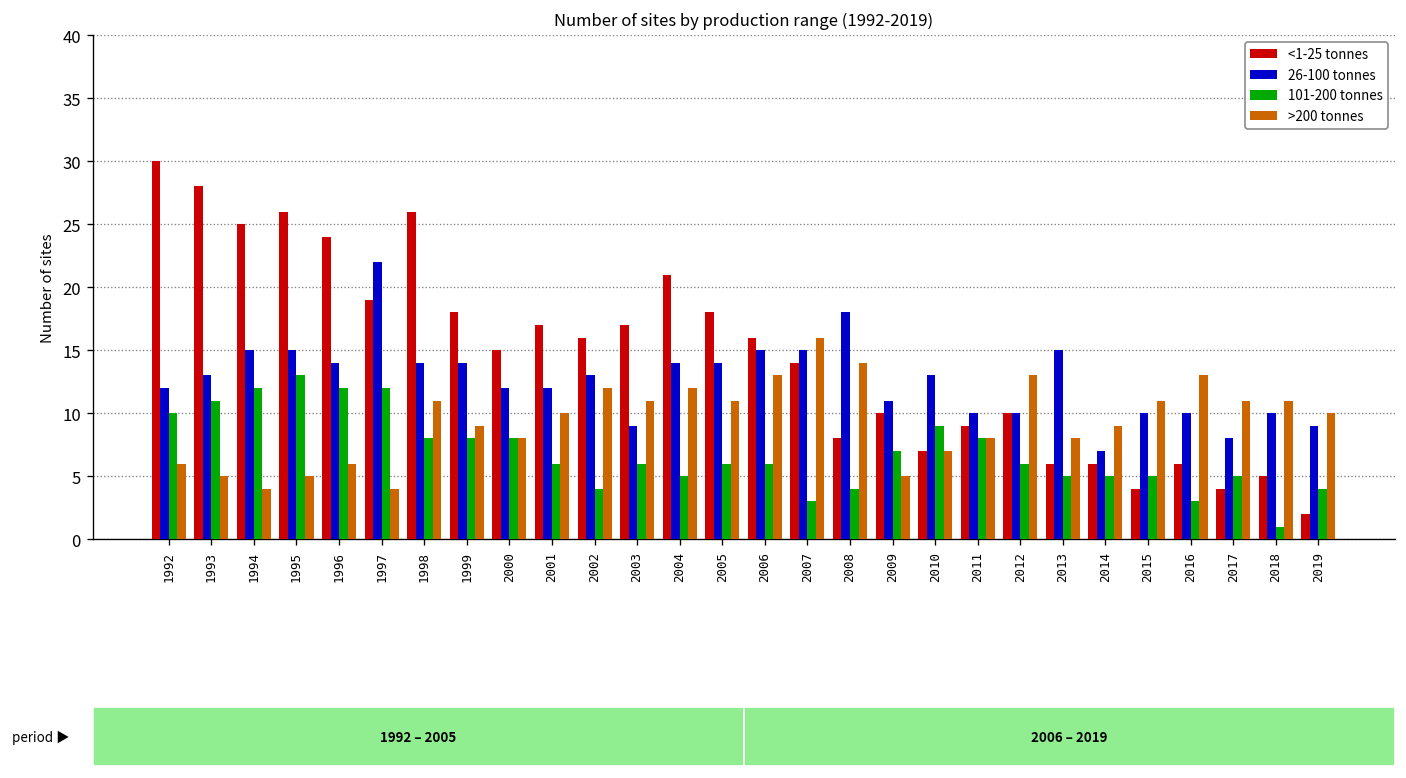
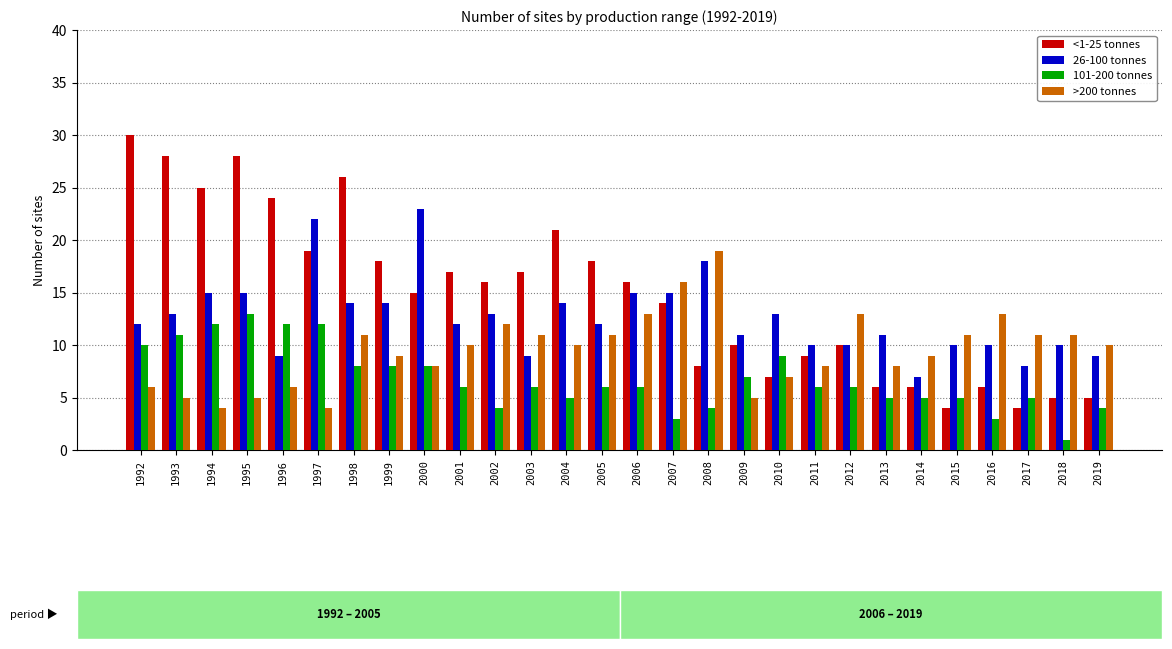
<1-25 tonnes, 1995: 26 -> 28
26-100 tonnes, 1996: 14 -> 9
26-100 tonnes, 2000: 12 -> 23
>200 tonnes, 2004: 12 -> 10
26-100 tonnes, 2005: 14 -> 12
>200 tonnes, 2008: 14 -> 19
101-200 tonnes, 2011: 8 -> 6
26-100 tonnes, 2013: 15 -> 11
<1-25 tonnes, 2019: 2 -> 5
